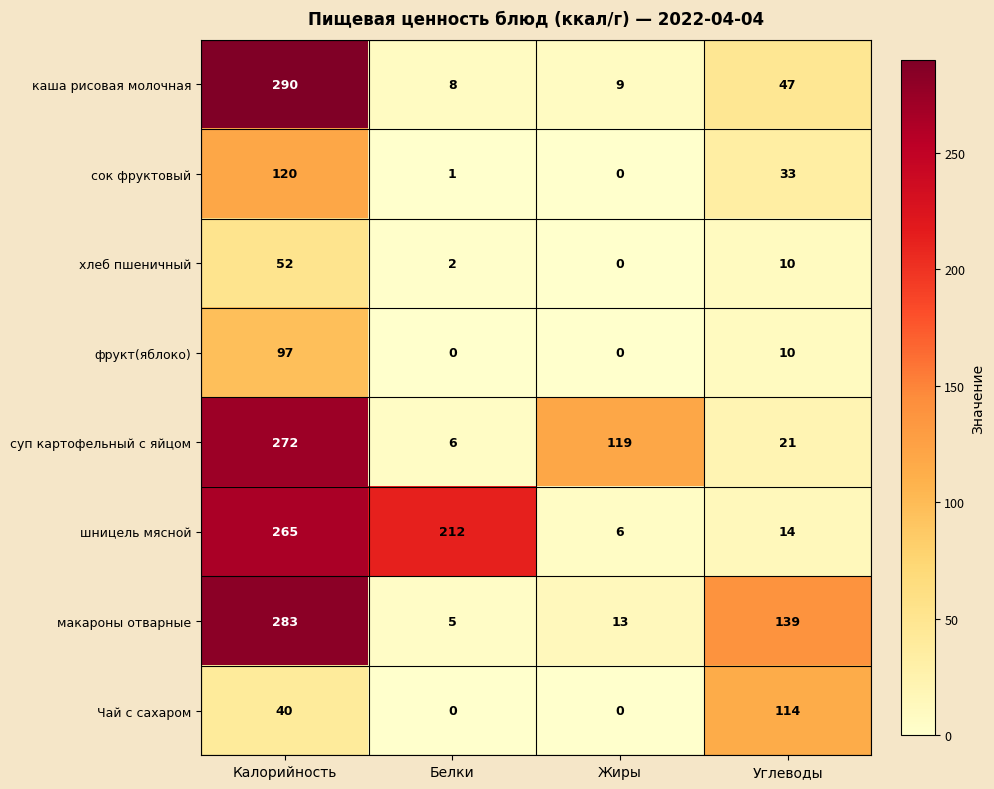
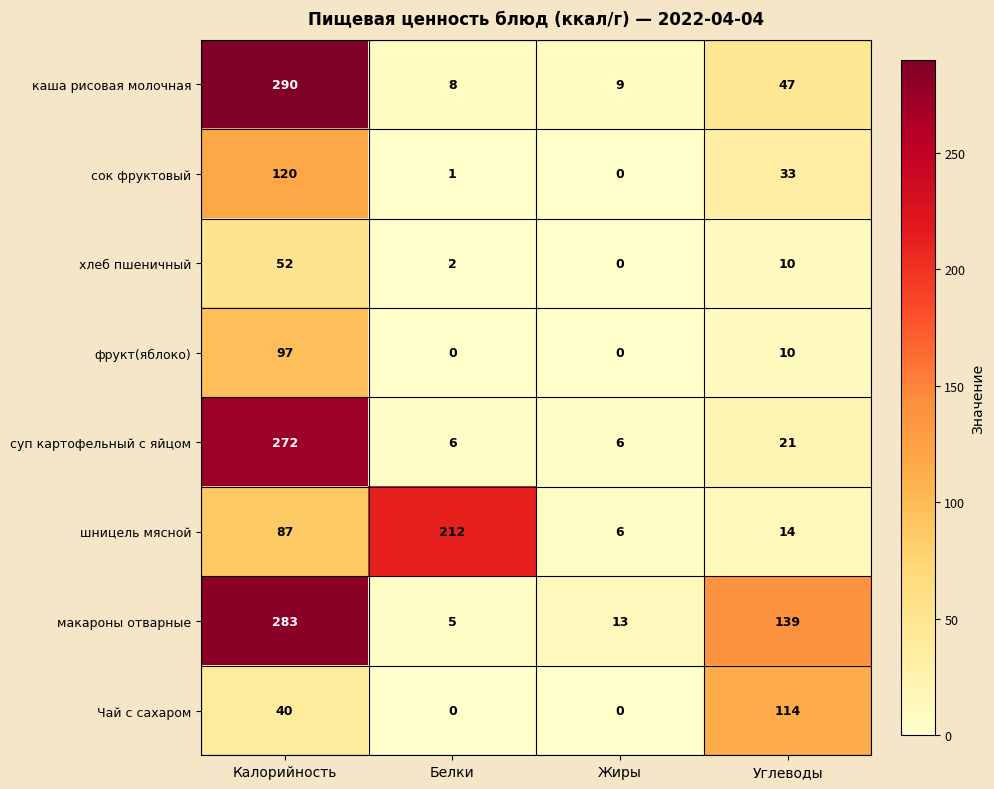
суп картофельный с яйцом, Жиры: 119 -> 6
шницель мясной, Калорийность: 265 -> 87
